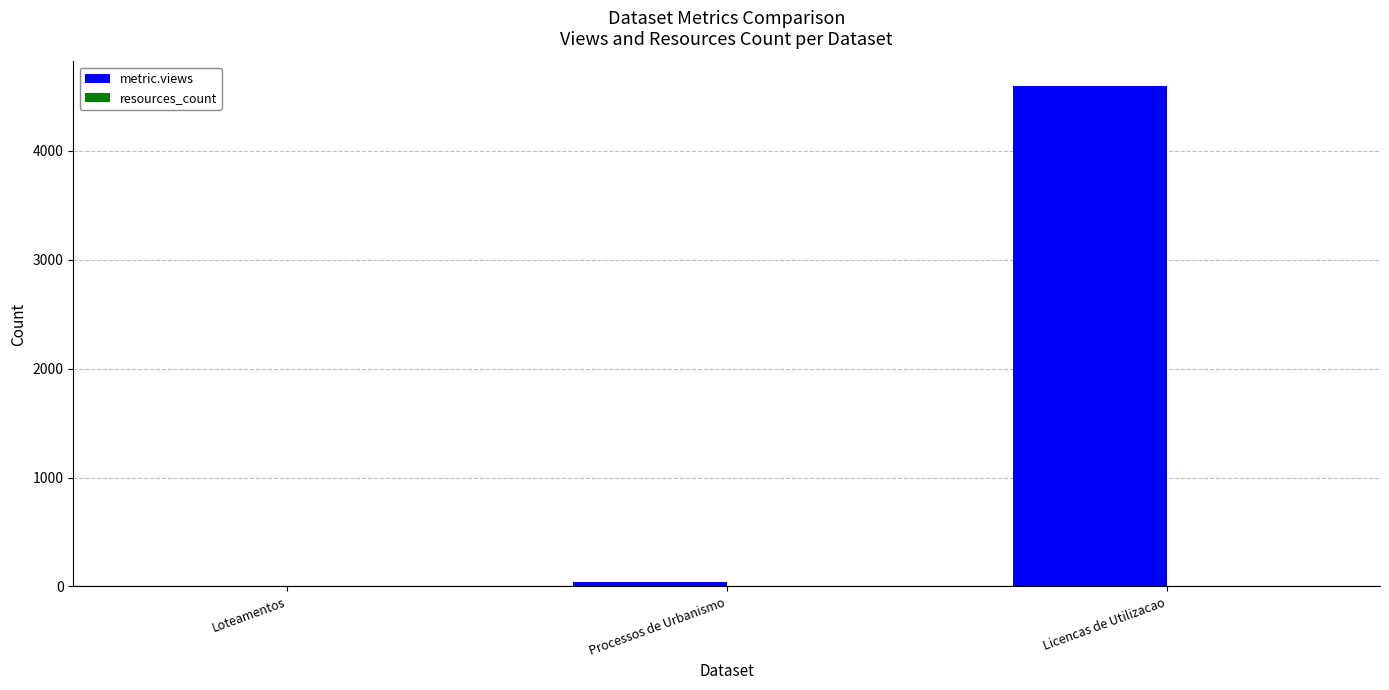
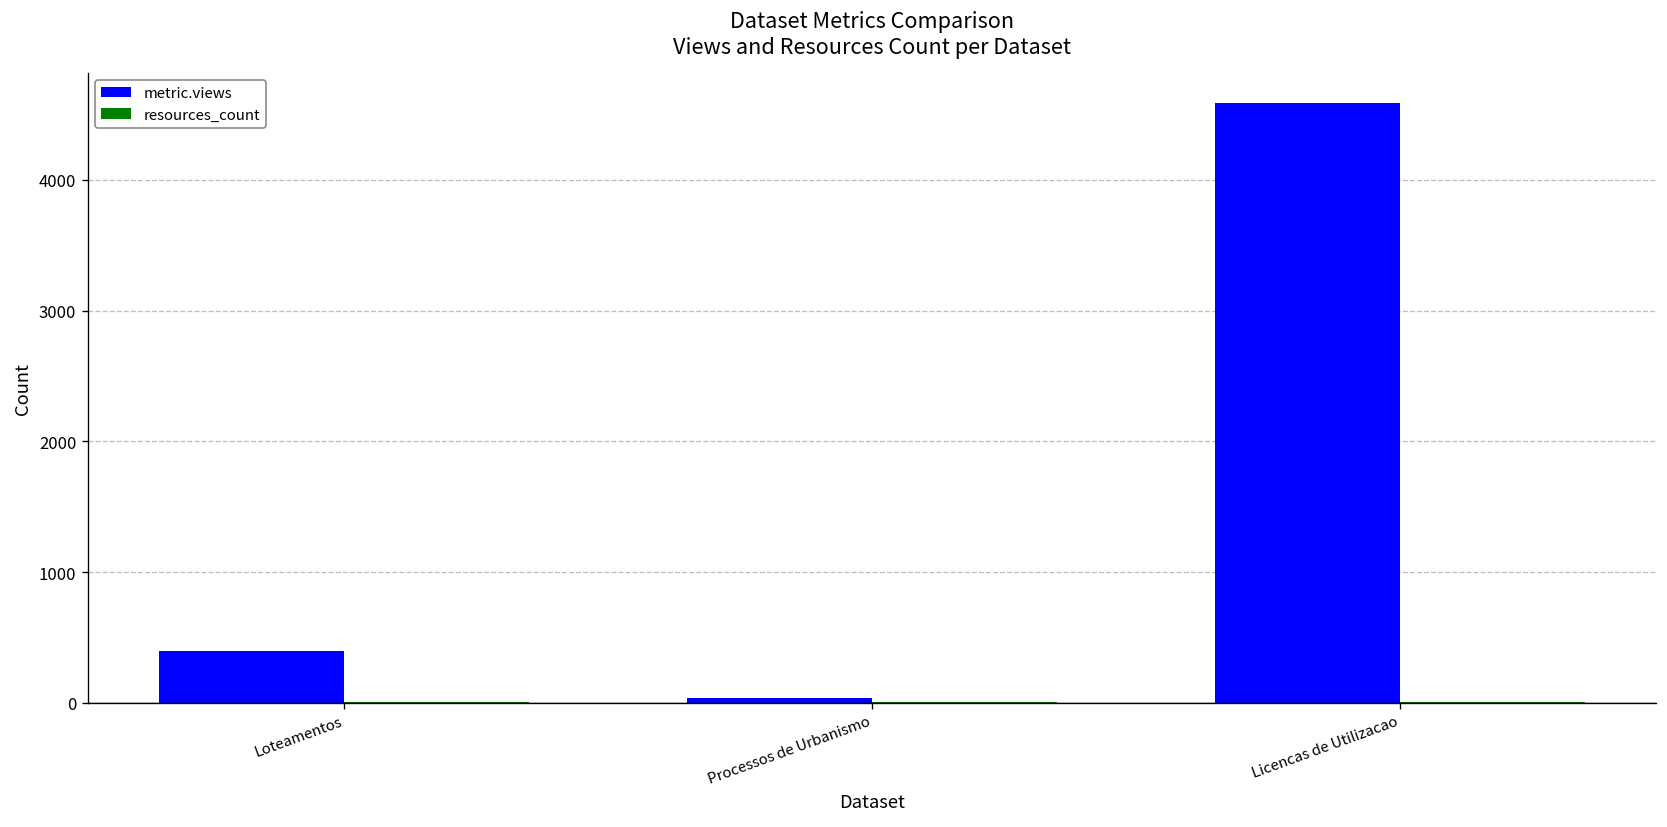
metric.views, Loteamentos: 10 -> 400
